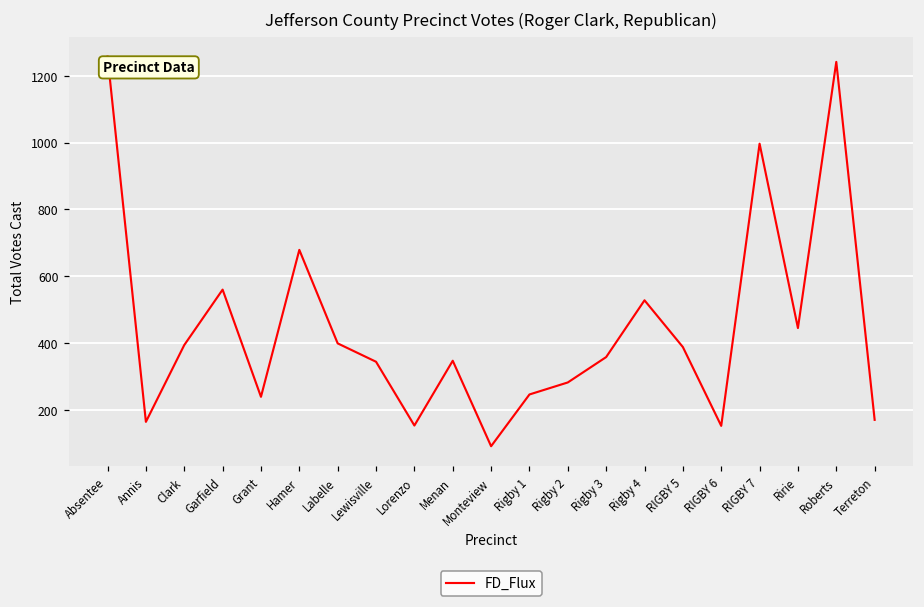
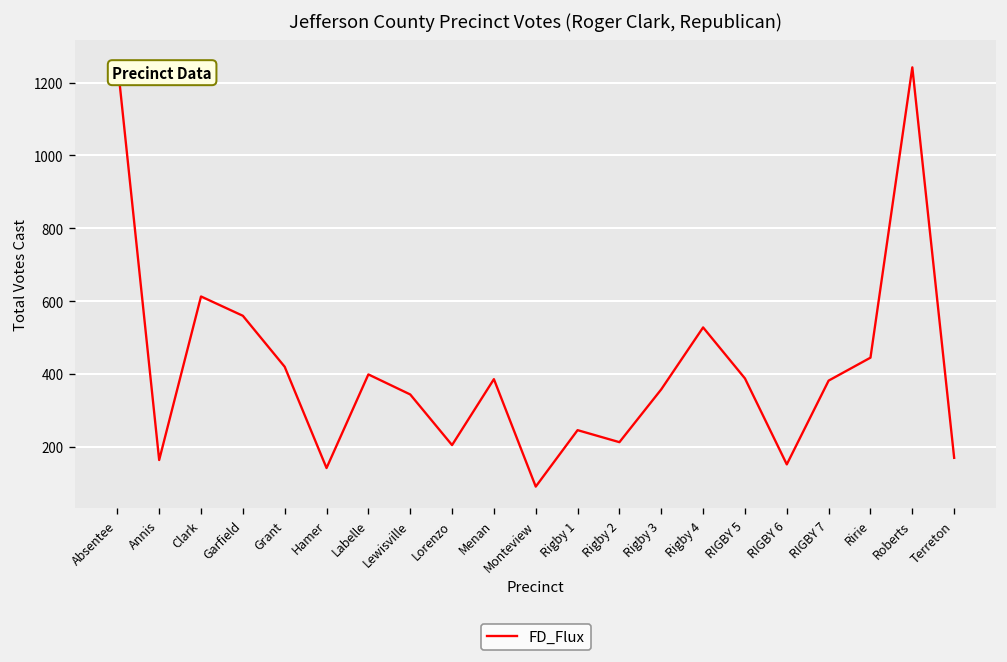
Clark: 390 -> 610
Grant: 240 -> 420
Hamer: 680 -> 140
Lorenzo: 150 -> 210
Menan: 350 -> 390
Rigby 2: 280 -> 210
RIGBY 7: 1000 -> 380
